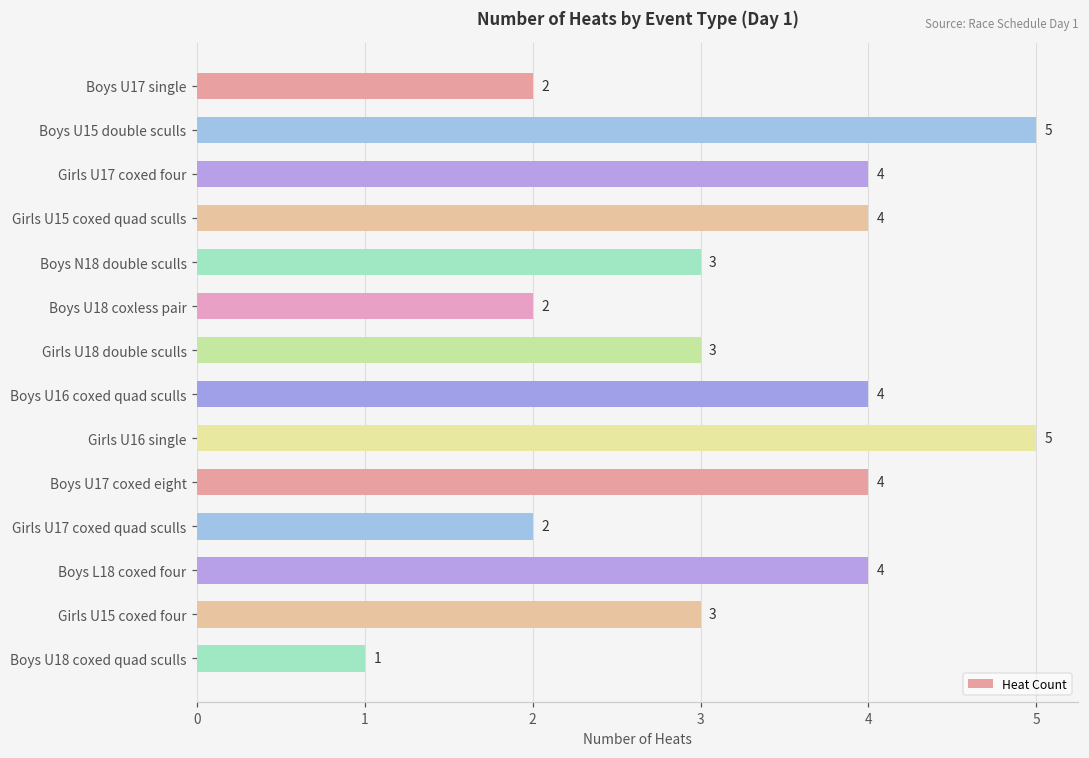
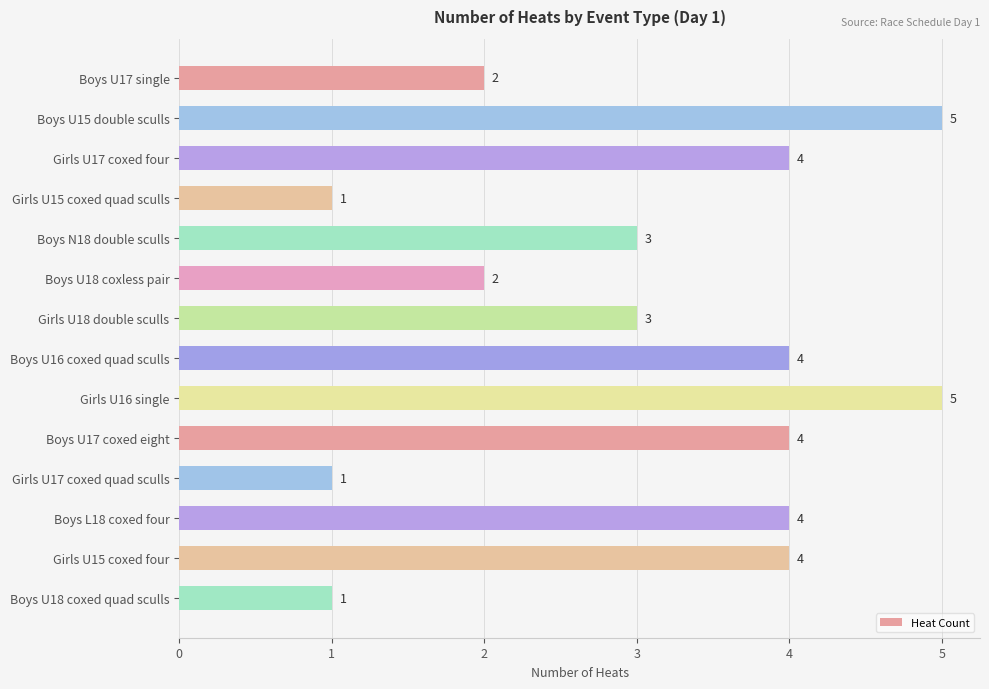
Girls U15 coxed quad sculls: 4 -> 1
Girls U17 coxed quad sculls: 2 -> 1
Girls U15 coxed four: 3 -> 4
